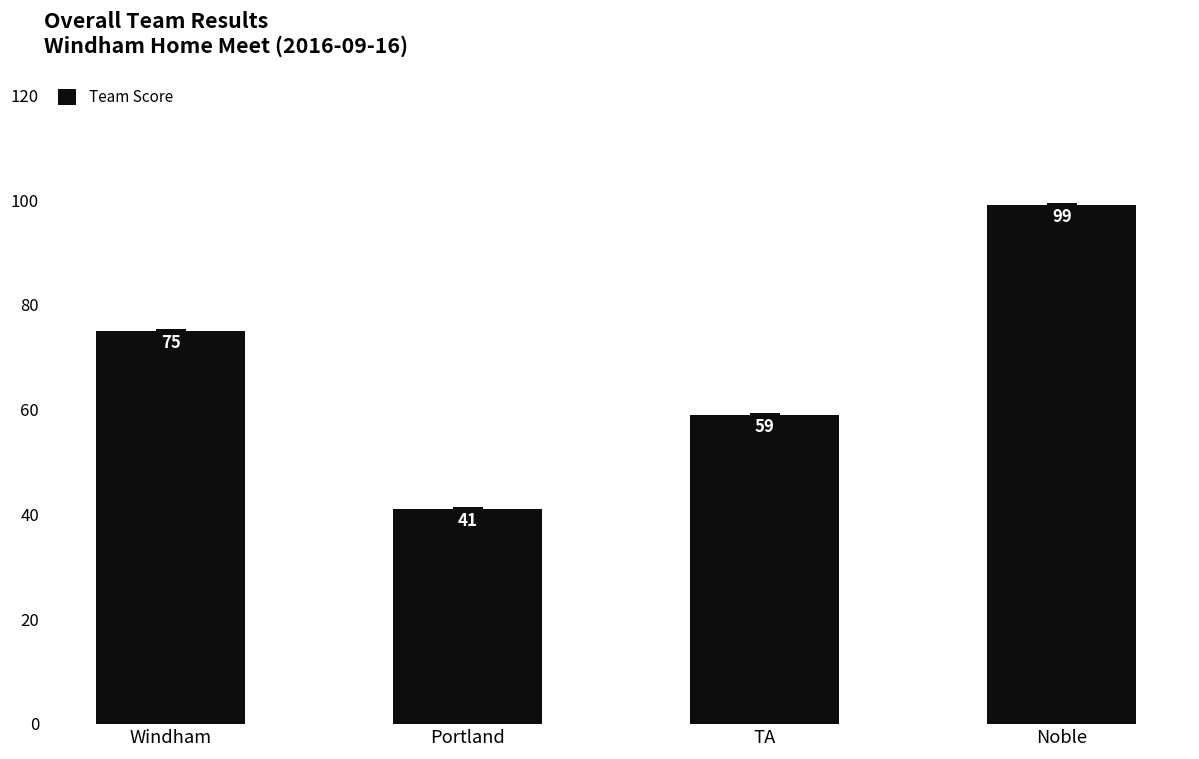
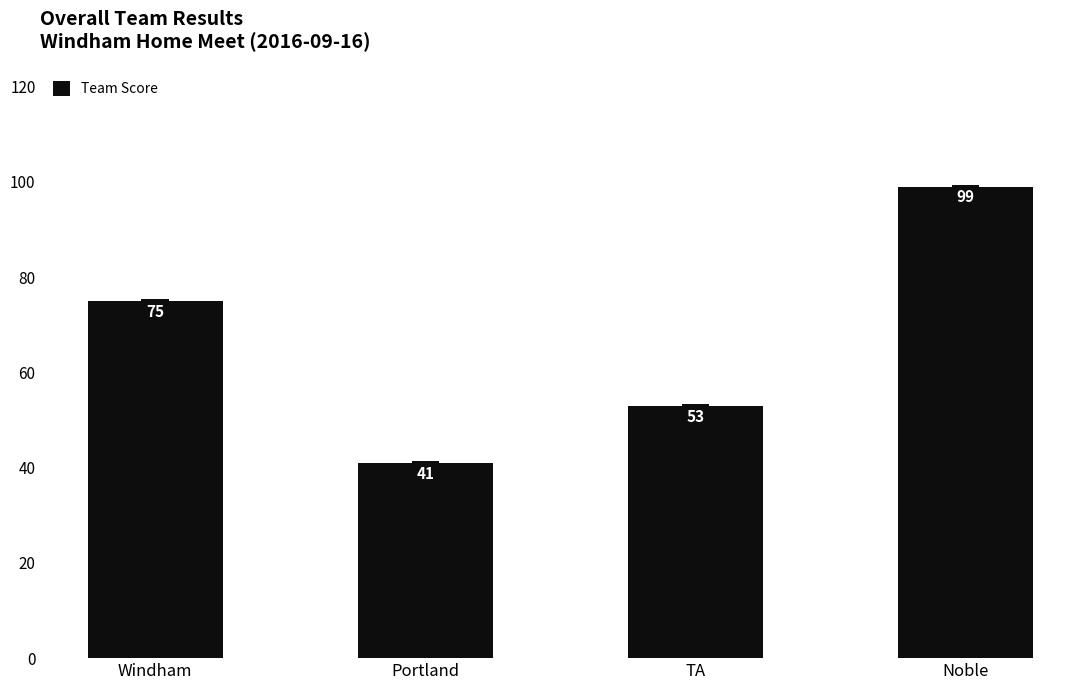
TA: 59 -> 53
